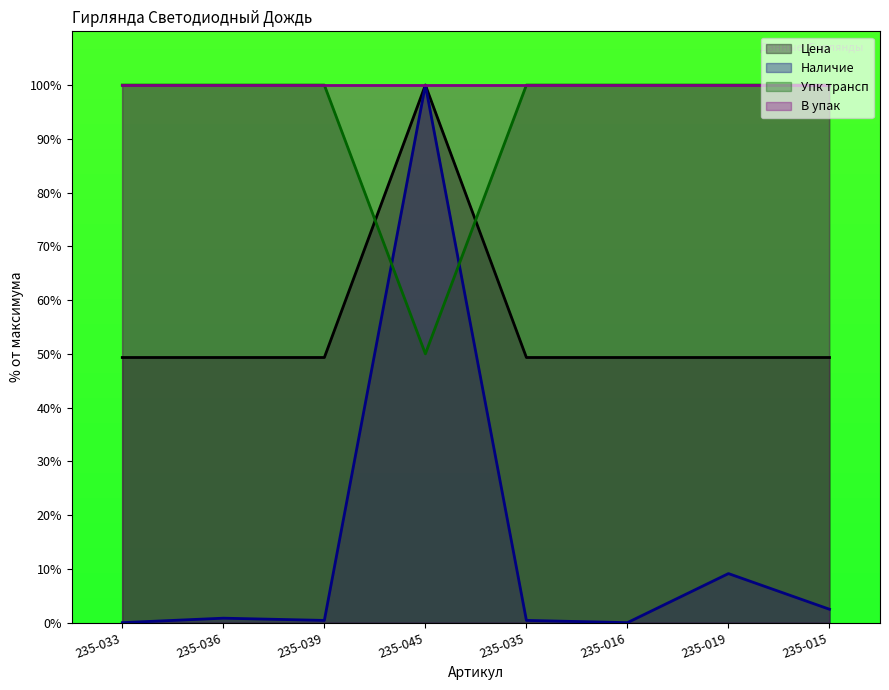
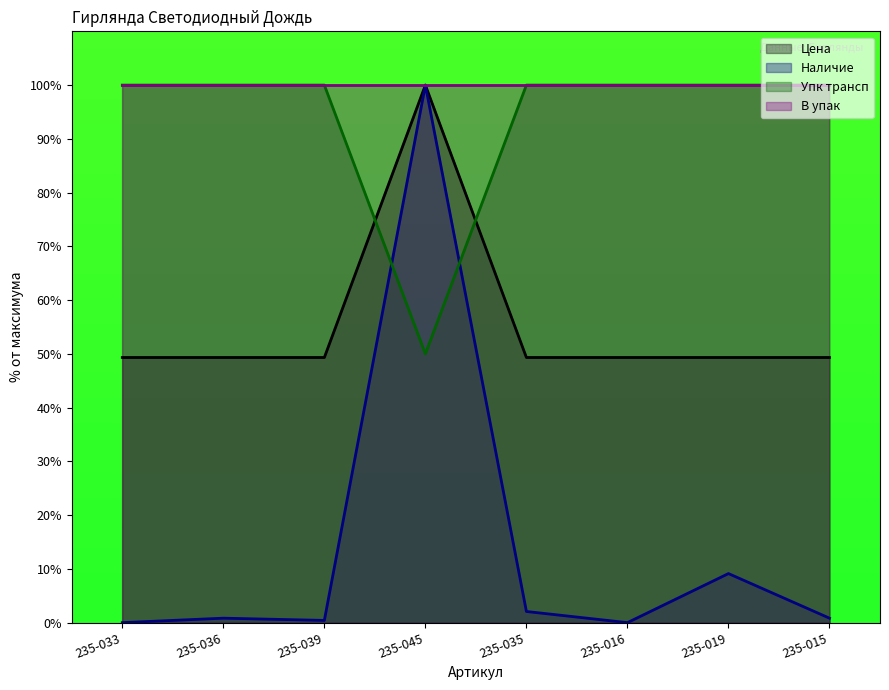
Наличие, 235-035: 0% -> 2%
Наличие, 235-015: 2% -> 1%
